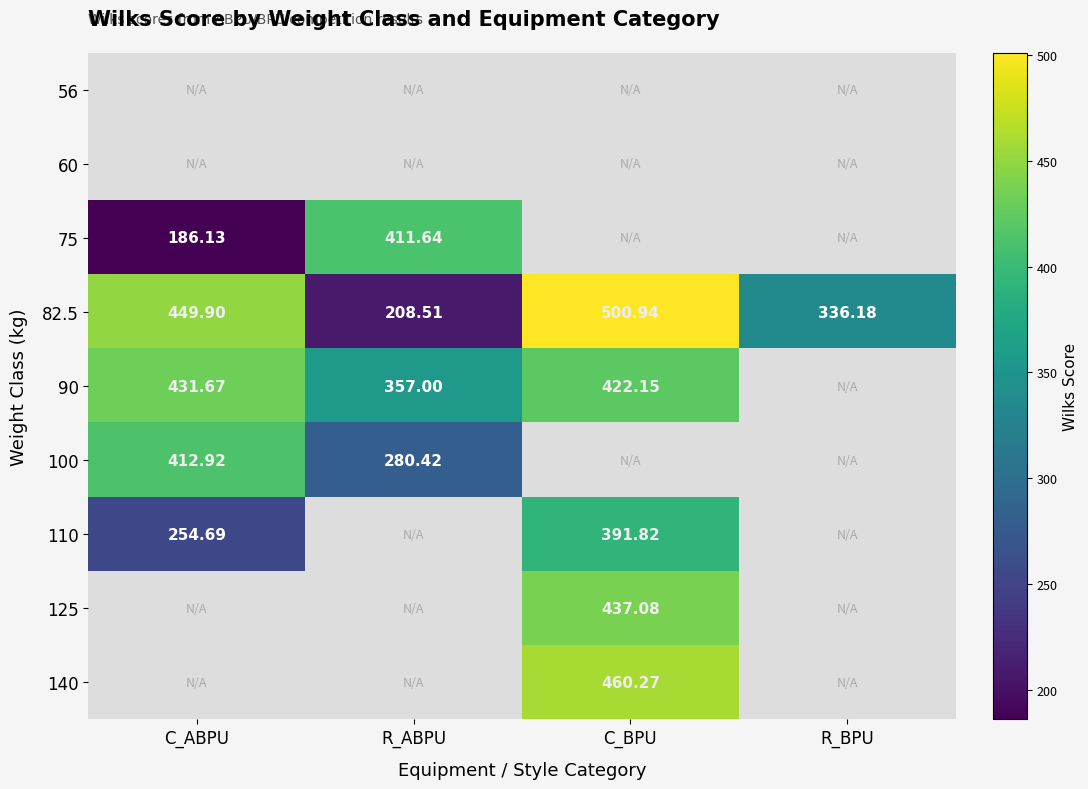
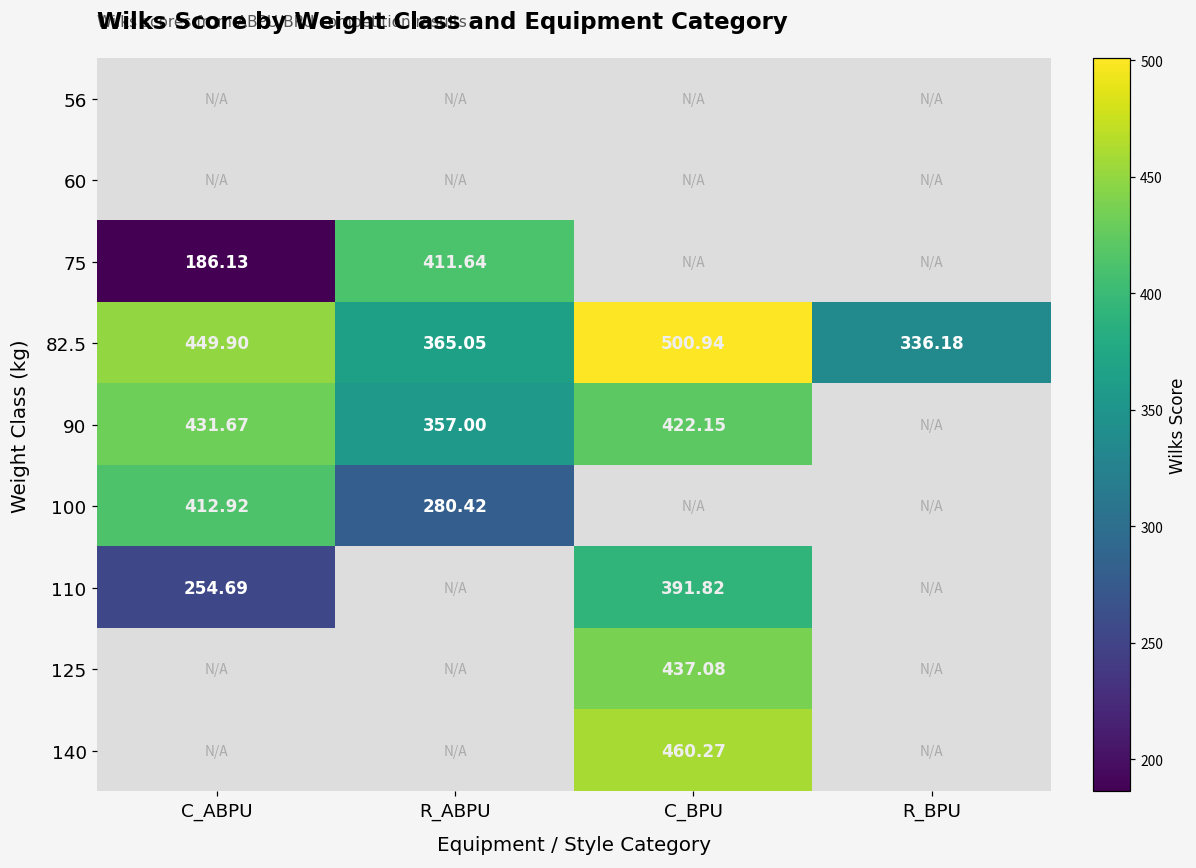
82.5, R_ABPU: 208.51 -> 365.05
